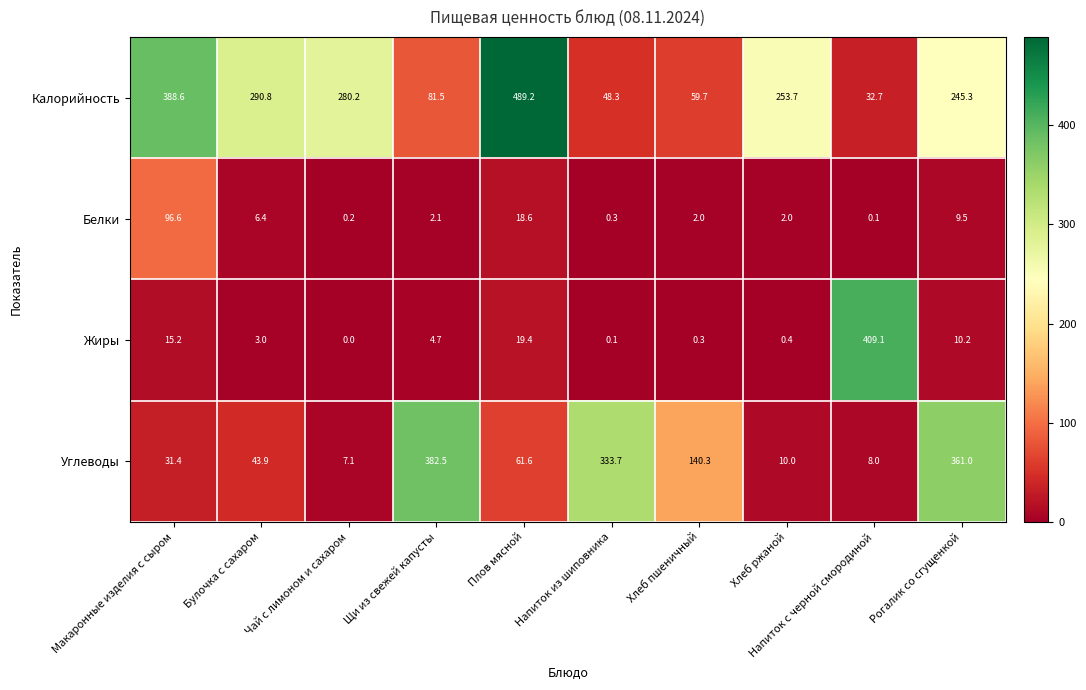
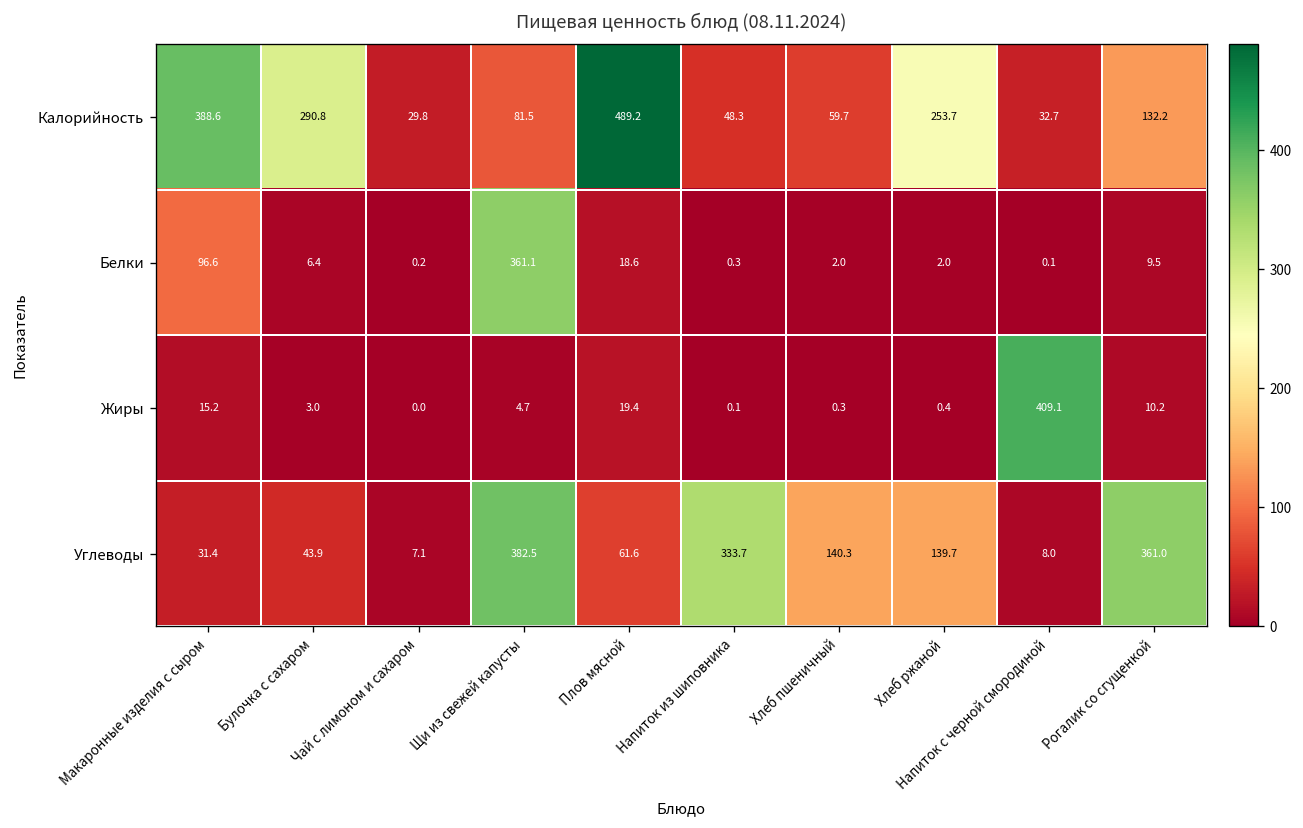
Калорийность, Чай с лимоном и сахаром: 280.2 -> 29.8
Калорийность, Рогалик со сгущенкой: 245.3 -> 132.2
Белки, Щи из свежей капусты: 2.1 -> 361.1
Углеводы, Хлеб ржаной: 10.0 -> 139.7
